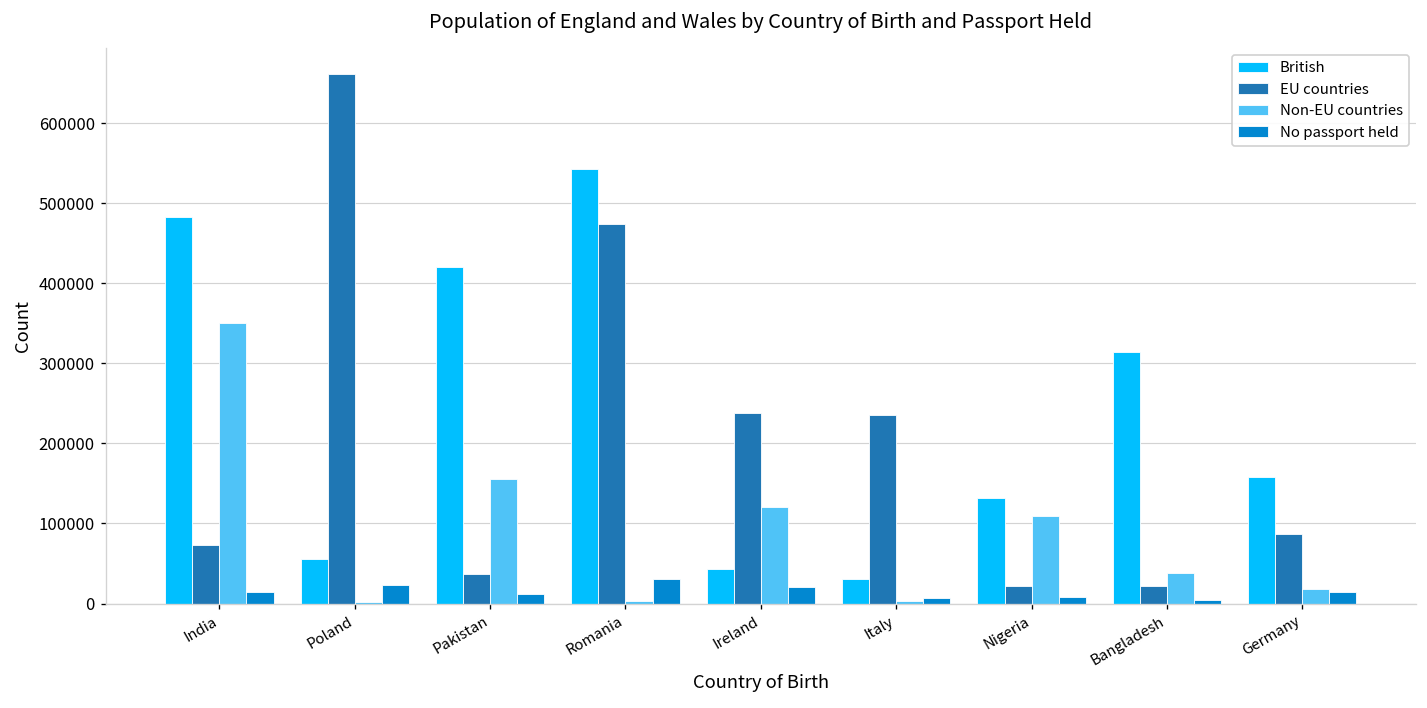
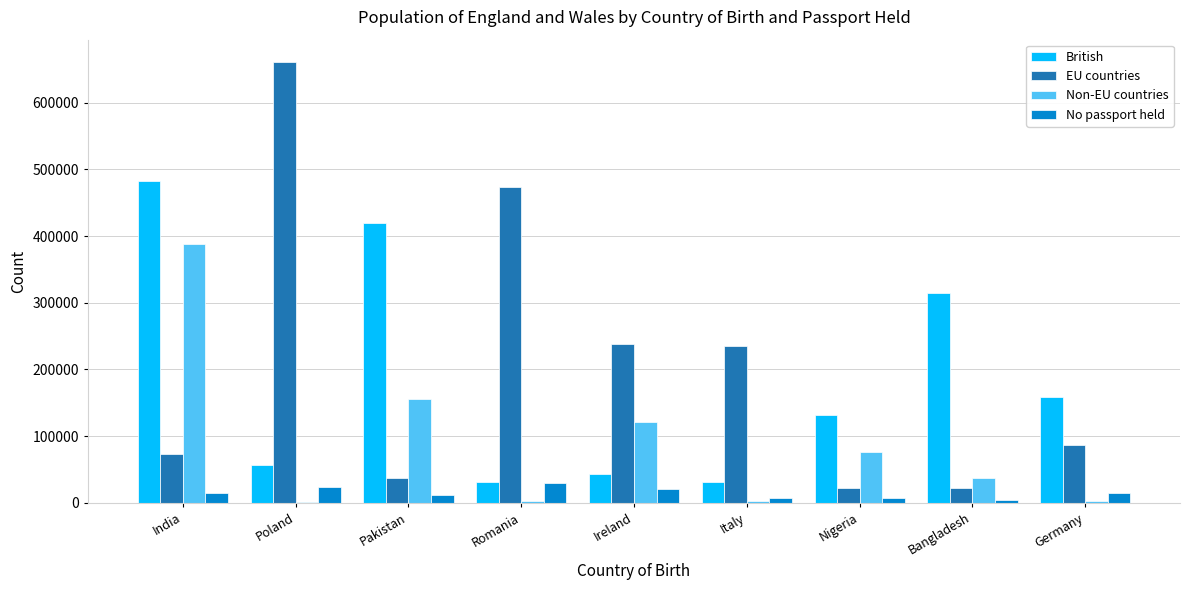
Non-EU countries, India: 350000 -> 390000
British, Romania: 540000 -> 30000
Non-EU countries, Nigeria: 110000 -> 80000
Non-EU countries, Germany: 20000 -> 0
